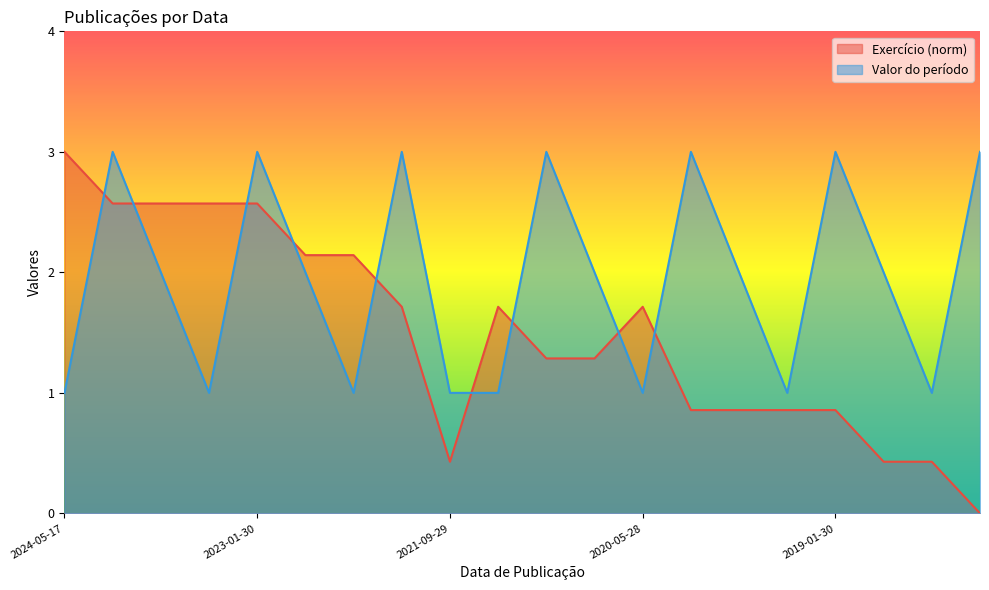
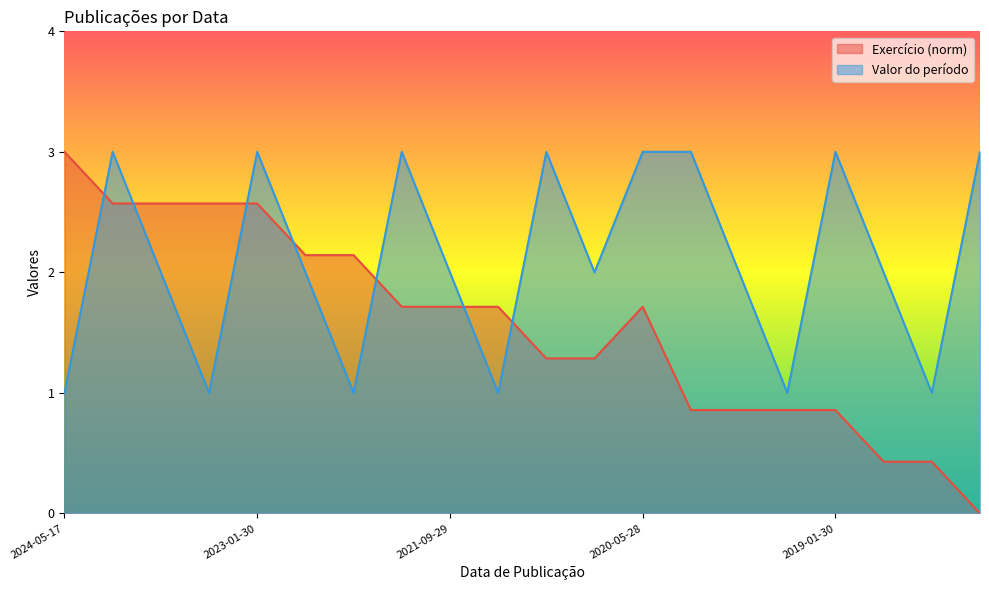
Exercício (norm), 2021-09-29: 0.43 -> 1.71
Valor do período, 2021-09-29: 1 -> 2
Valor do período, 2020-05-28: 1 -> 3
